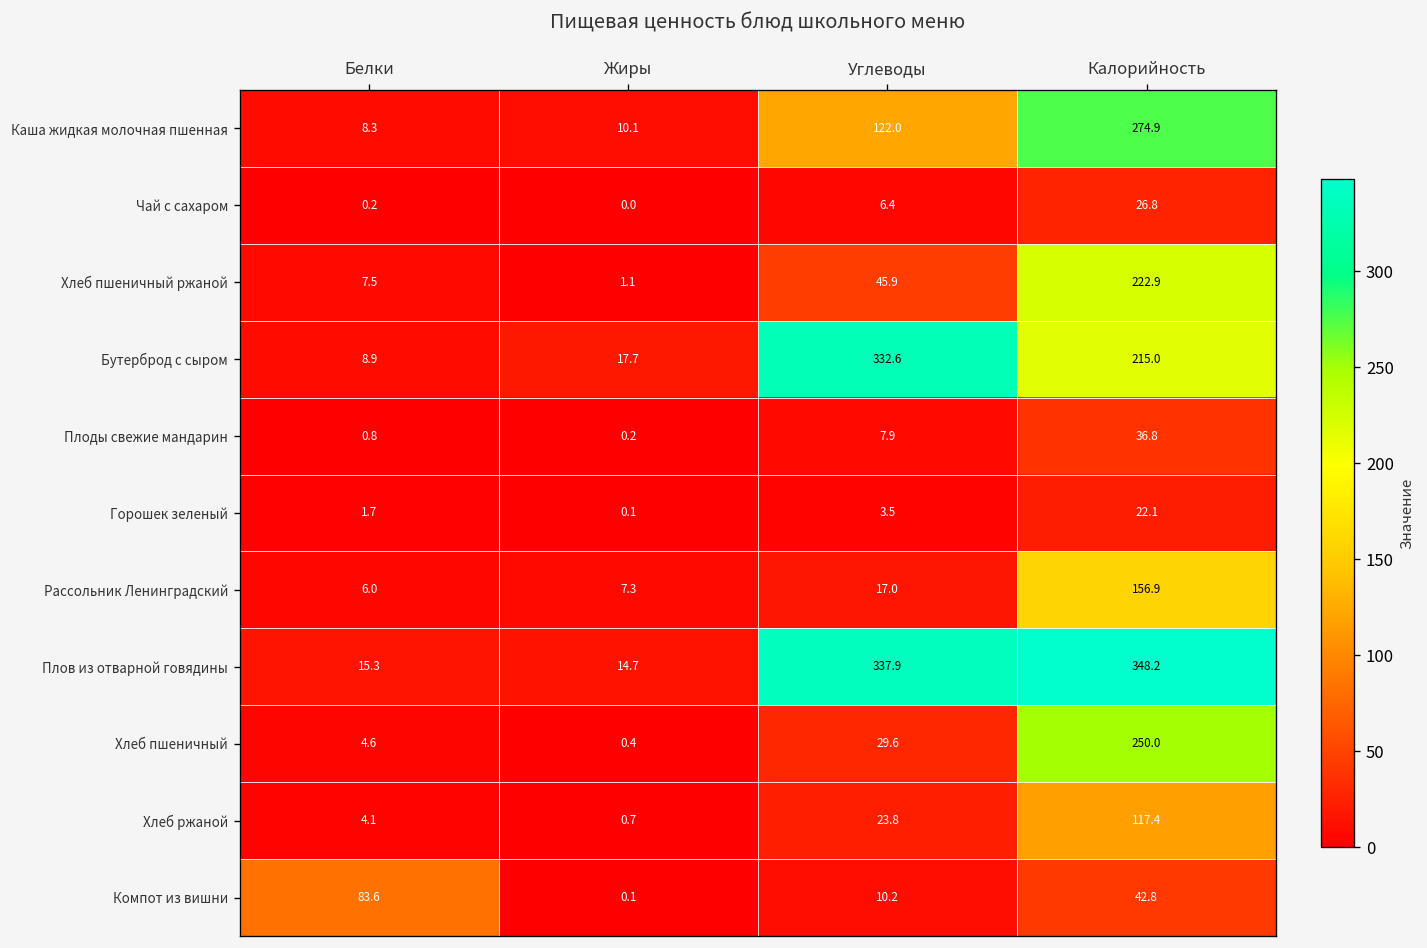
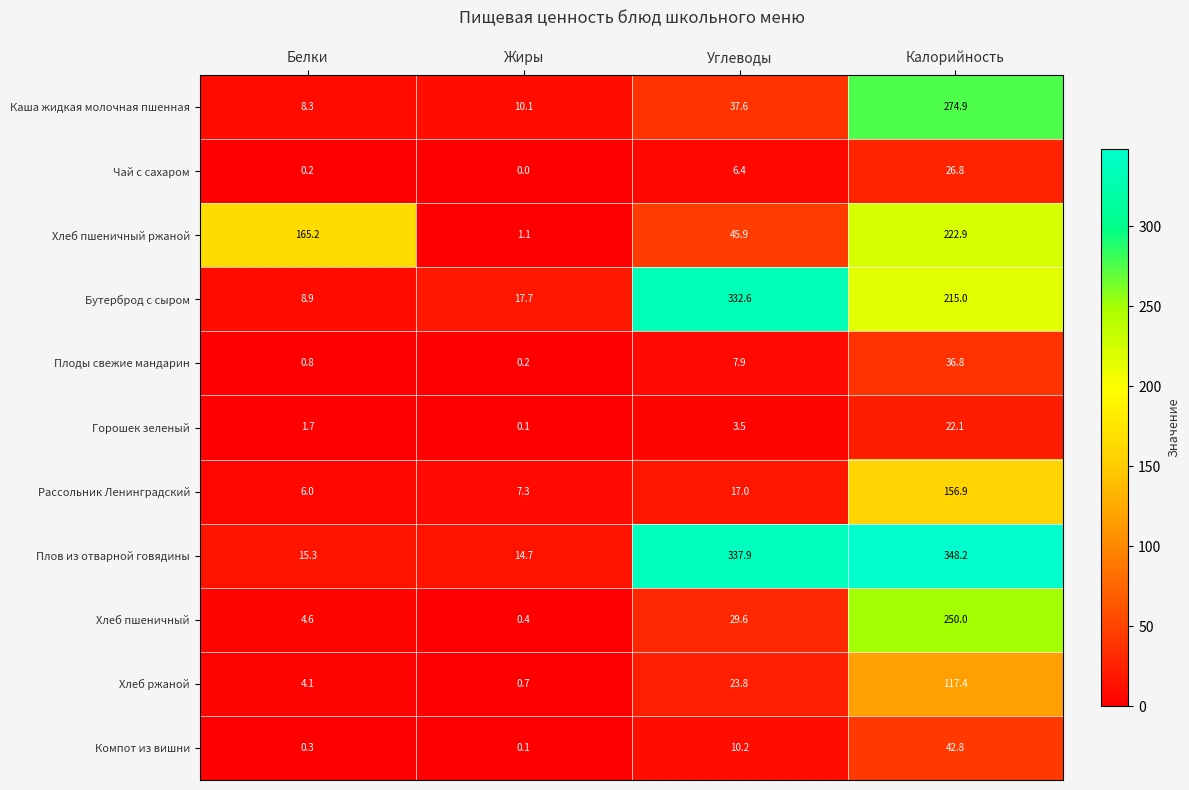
Каша жидкая молочная пшенная, Углеводы: 122.0 -> 37.6
Хлеб пшеничный ржаной, Белки: 7.5 -> 165.2
Компот из вишни, Белки: 83.6 -> 0.3
